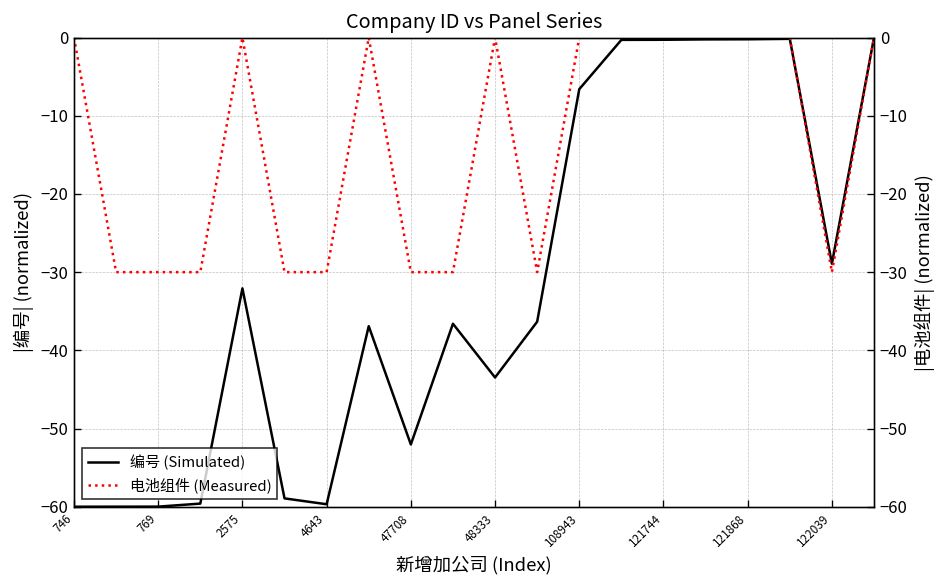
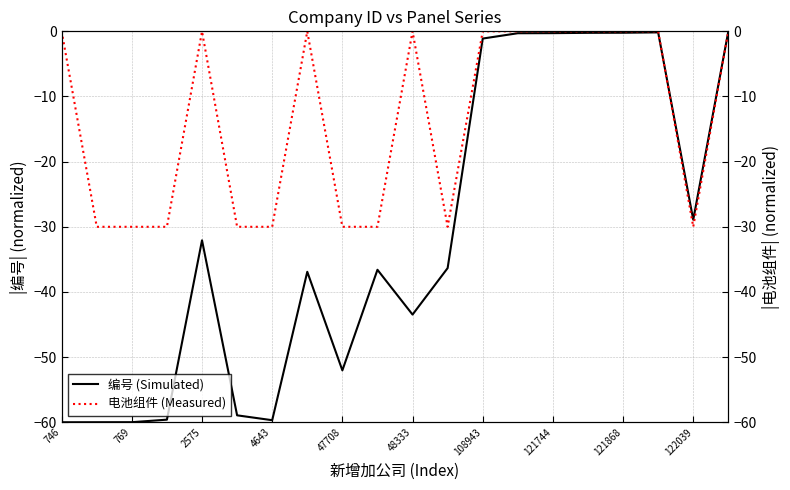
编号 (Simulated), 108943: -7 -> -1
